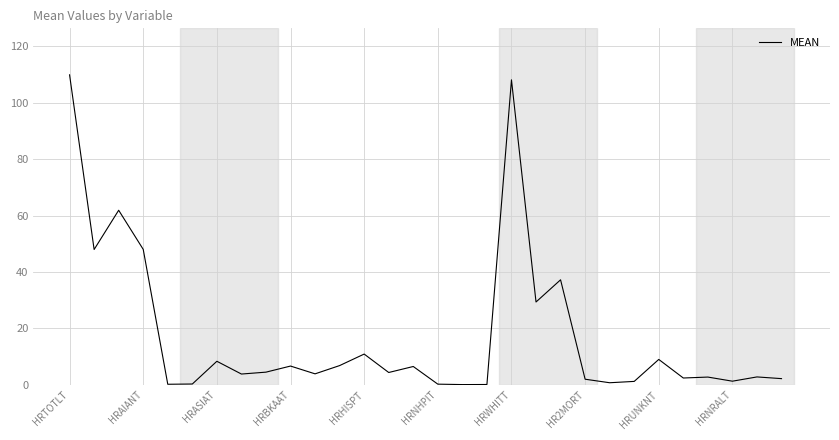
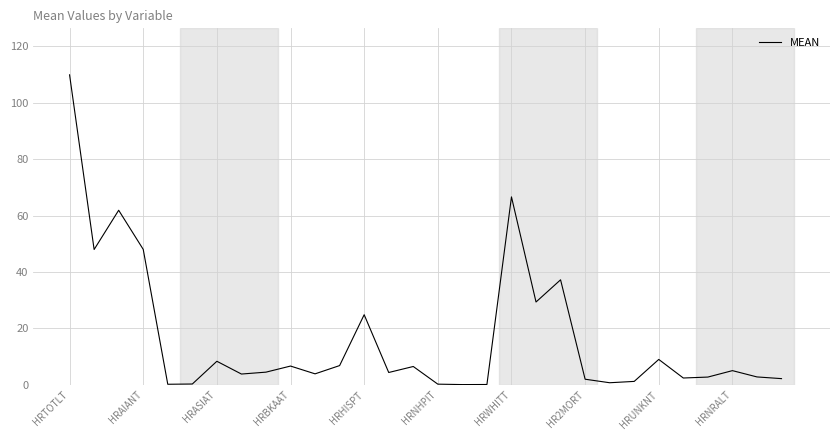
HRHISPT: 11 -> 25
HRWHITT: 108 -> 67
HRNRALT: 1 -> 5
